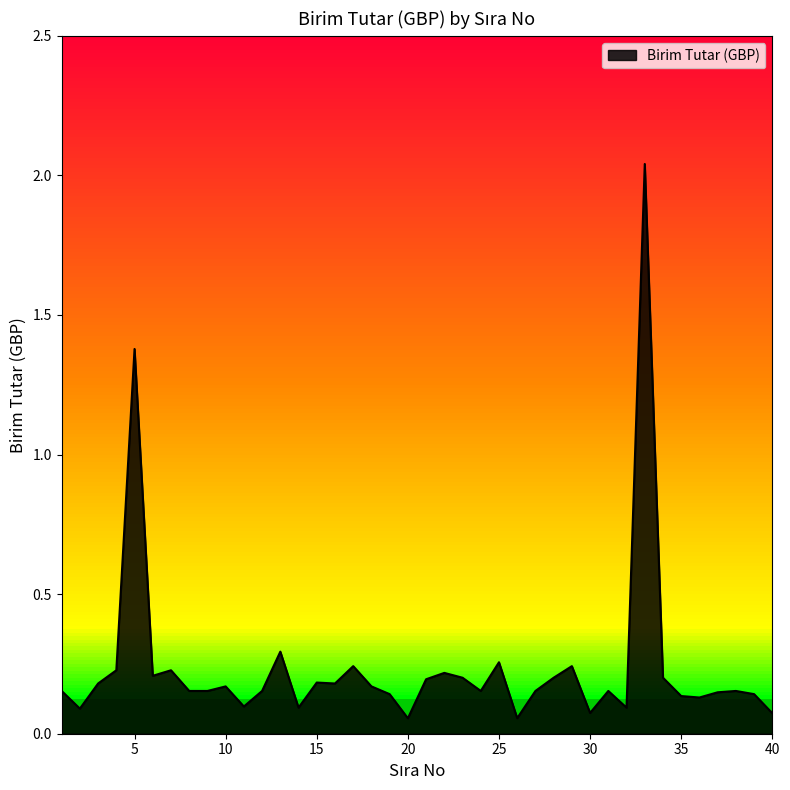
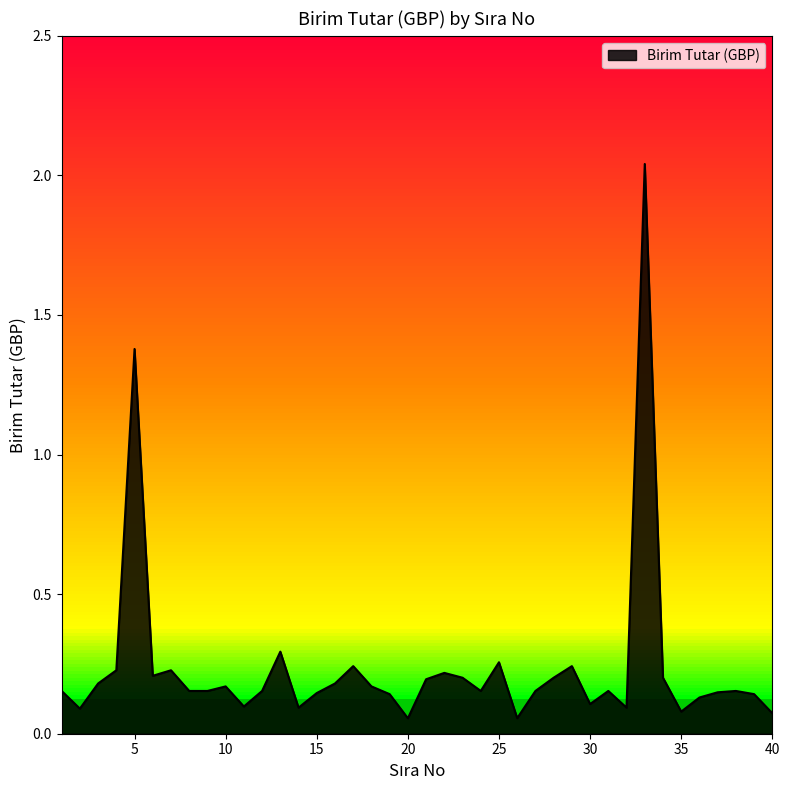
15: 0.18 -> 0.15
30: 0.07 -> 0.11
35: 0.13 -> 0.08
